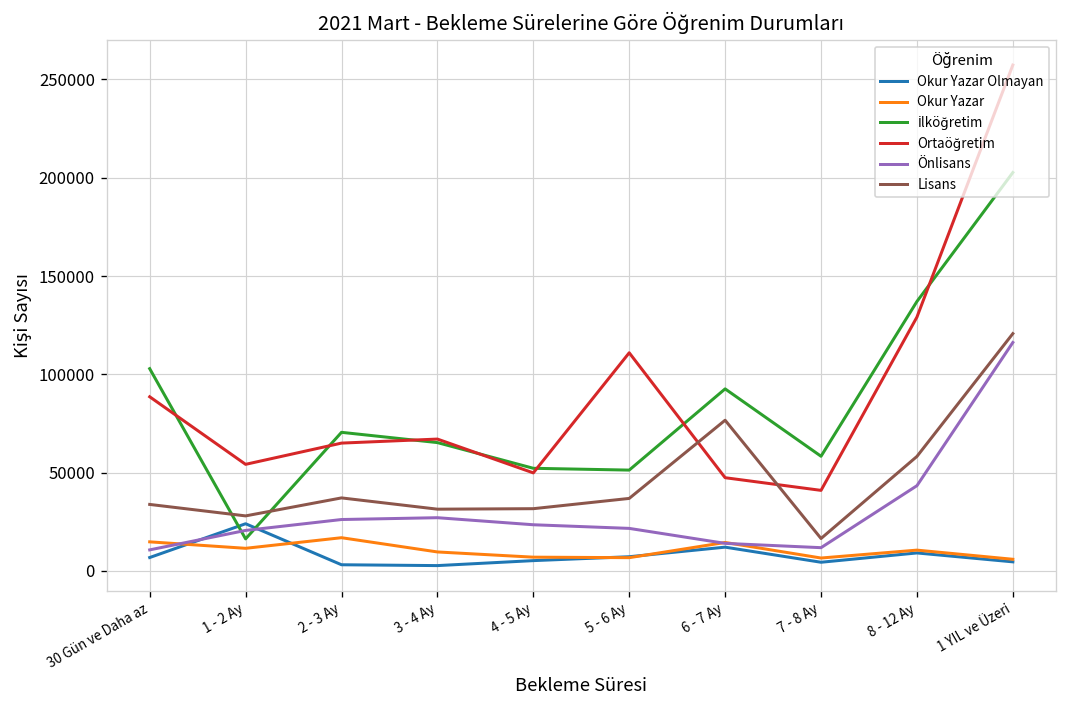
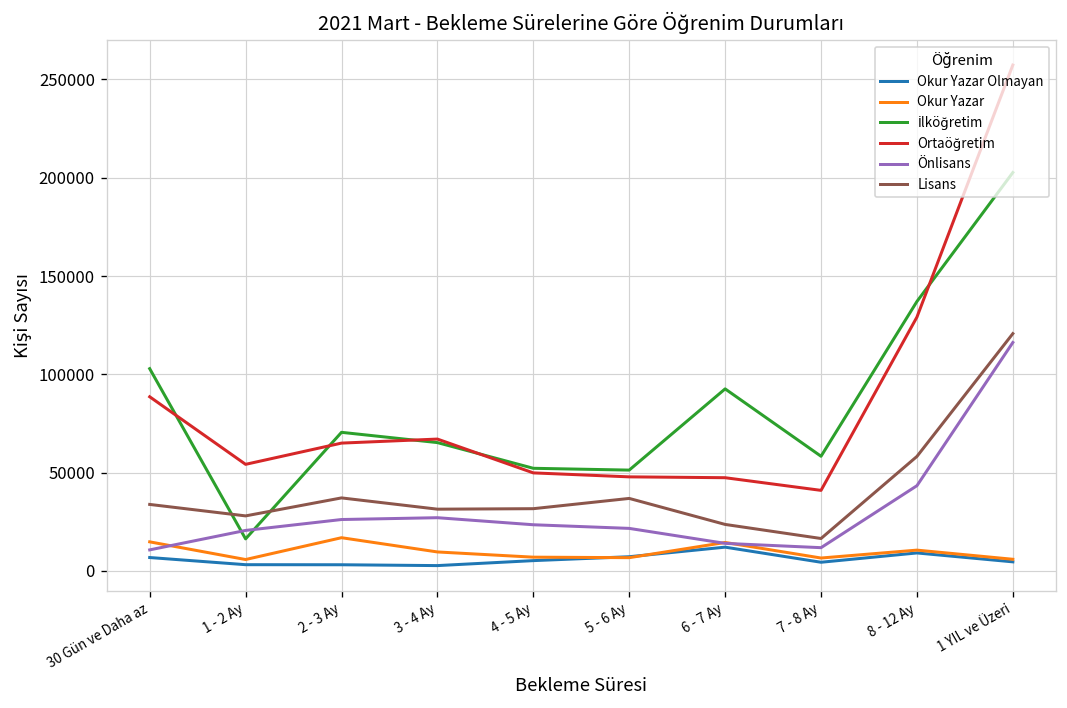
Okur Yazar Olmayan, 1 - 2 Ay: 24000 -> 3000
Okur Yazar, 1 - 2 Ay: 11000 -> 6000
Ortaöğretim, 5 - 6 Ay: 111000 -> 48000
Lisans, 6 - 7 Ay: 77000 -> 24000
